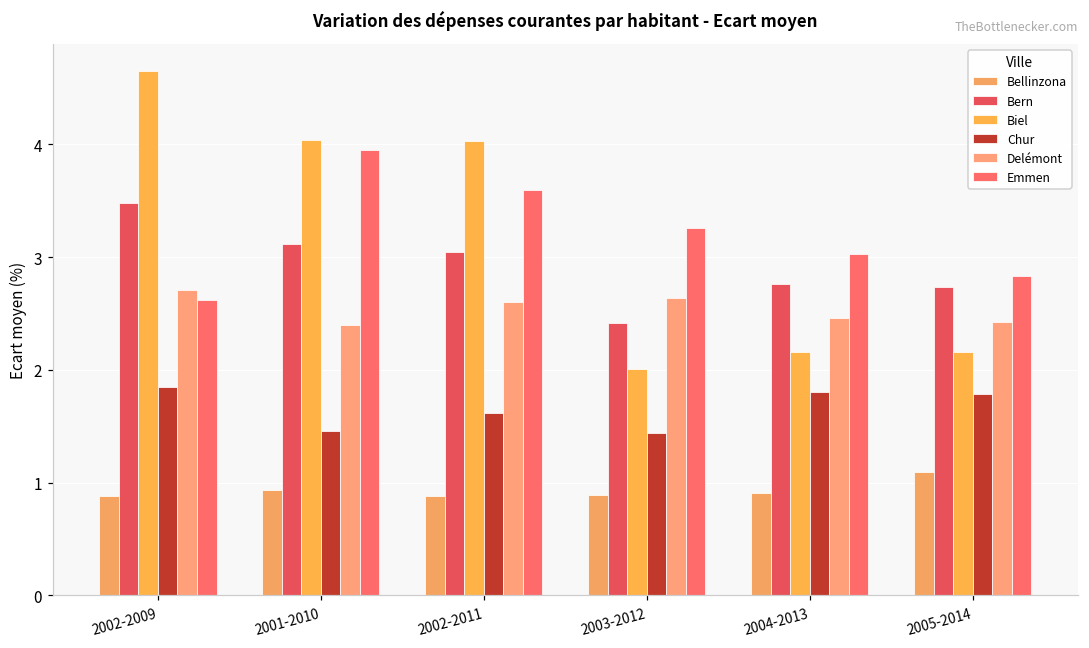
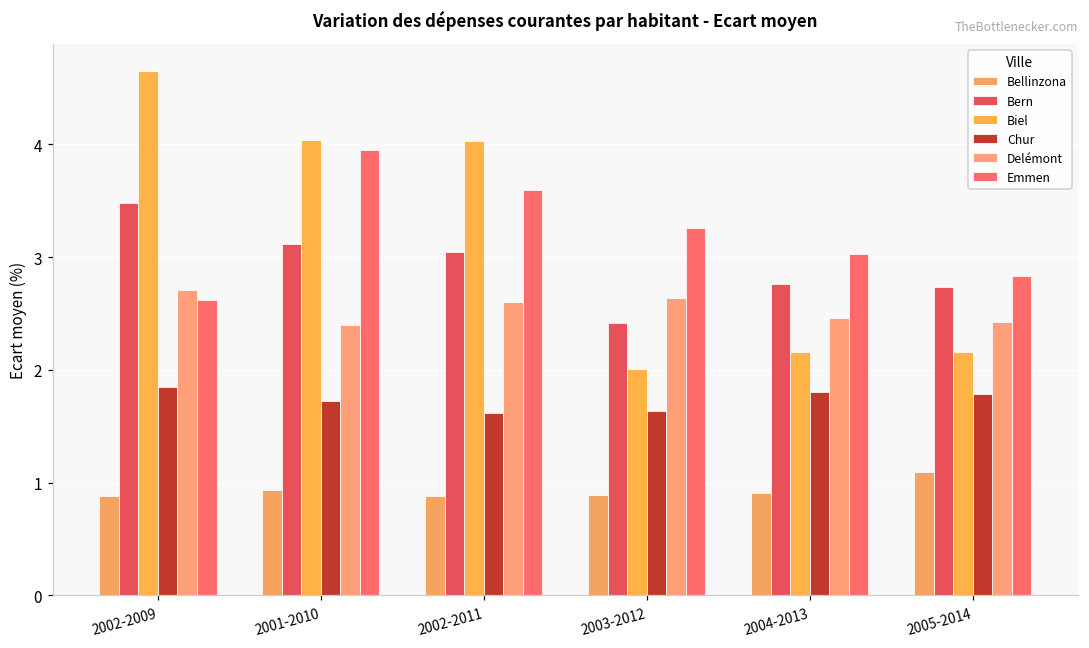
Chur, 2001-2010: 1.46 -> 1.72
Chur, 2003-2012: 1.44 -> 1.63
